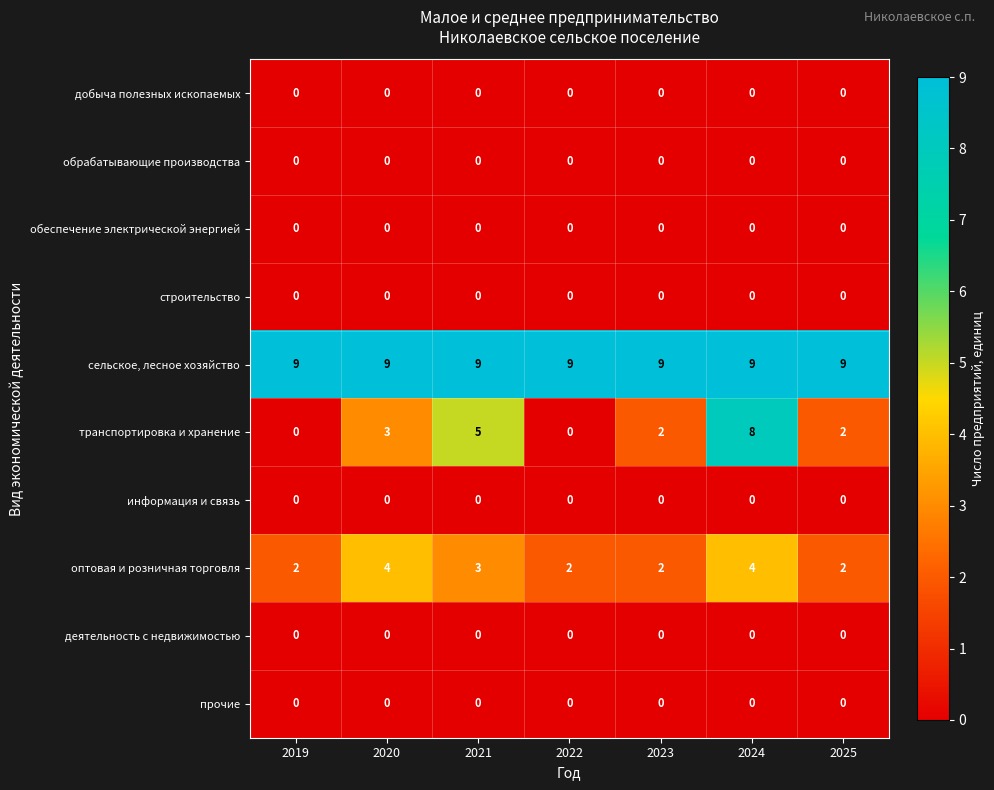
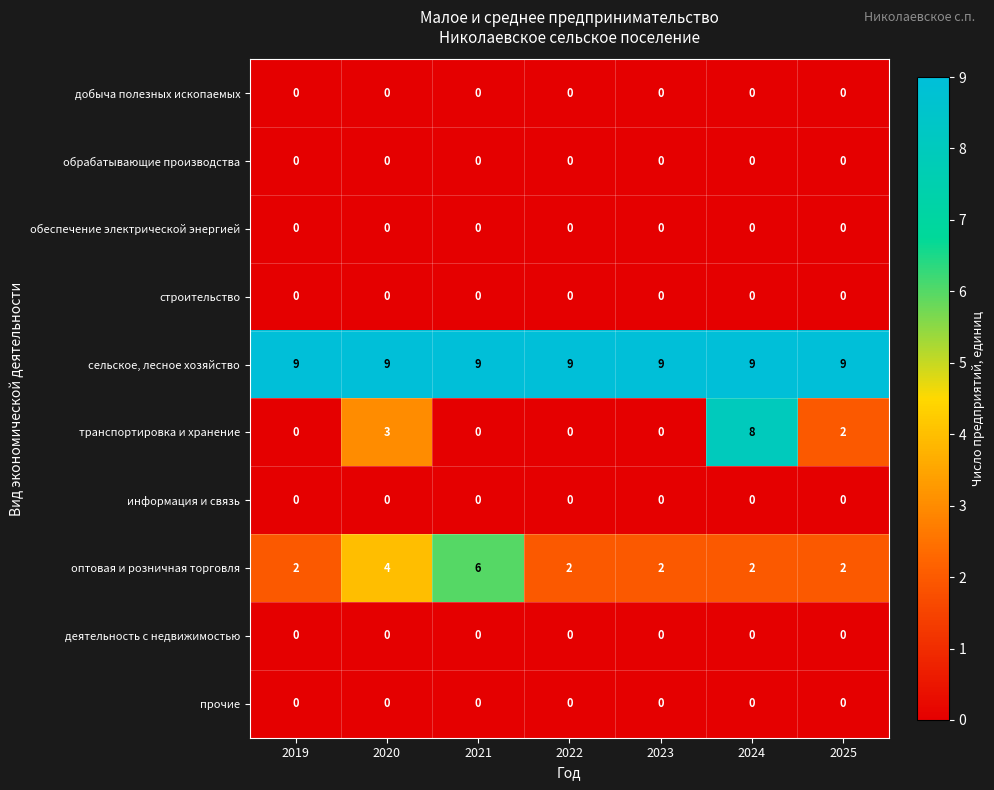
транспортировка и хранение, 2021: 5 -> 0
транспортировка и хранение, 2023: 2 -> 0
оптовая и розничная торговля, 2021: 3 -> 6
оптовая и розничная торговля, 2024: 4 -> 2
